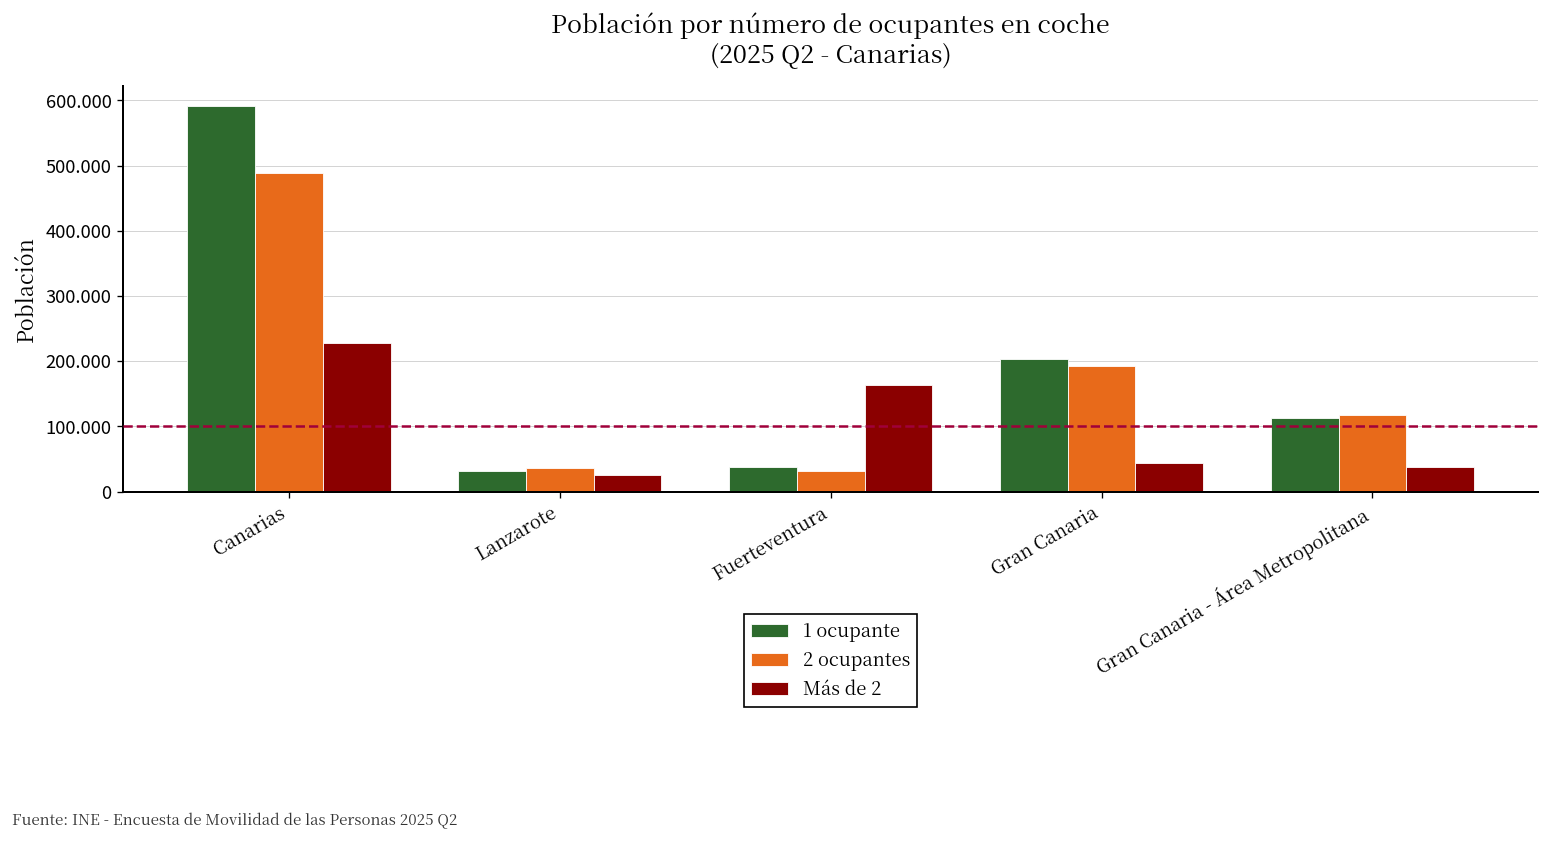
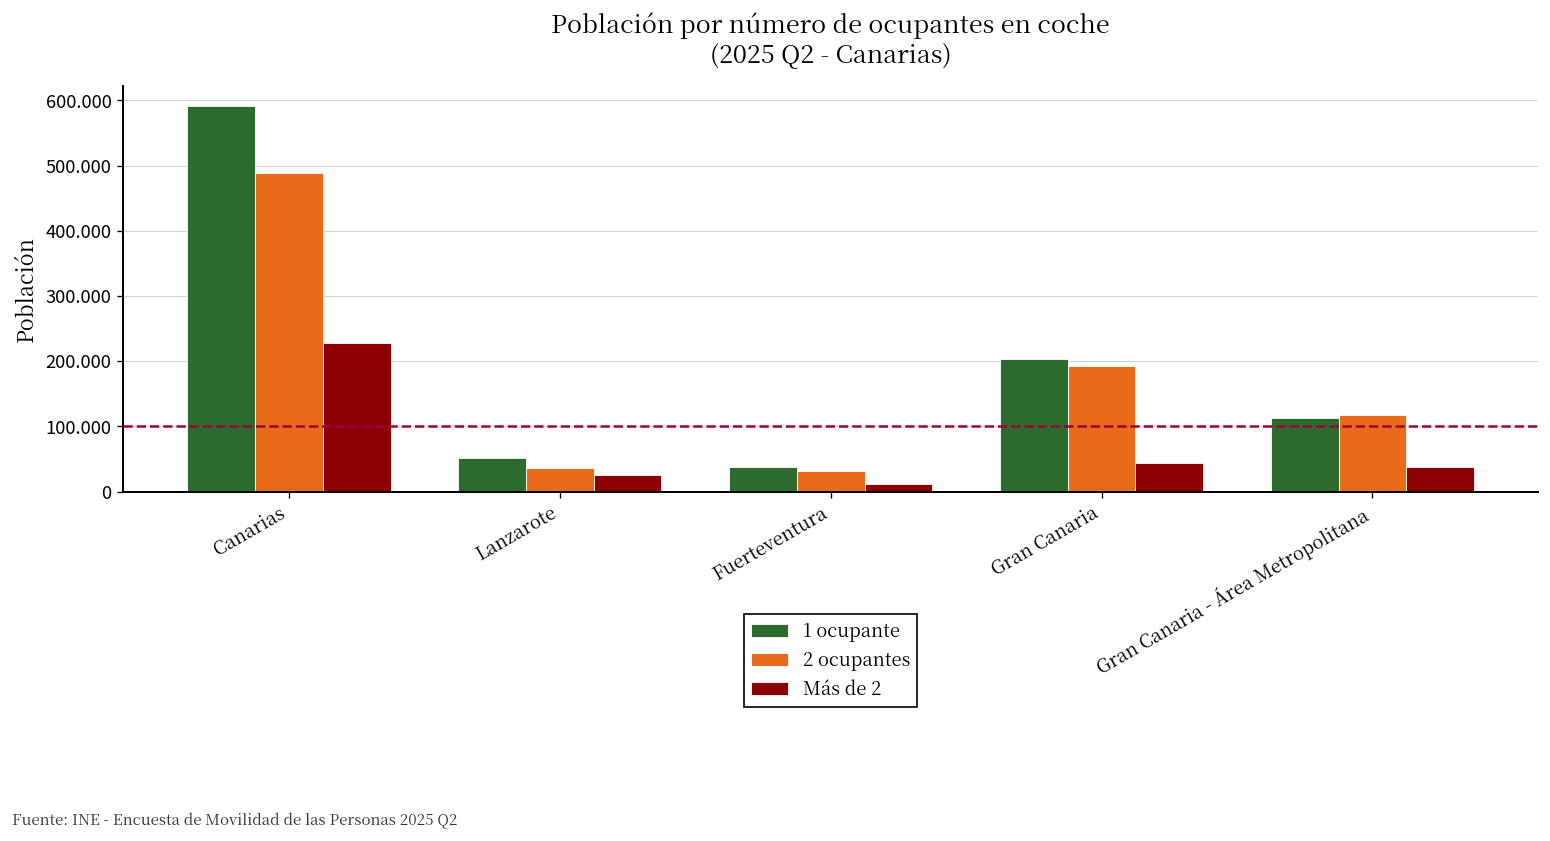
1 ocupante, Lanzarote: 30 -> 50
Más de 2, Fuerteventura: 160 -> 10
